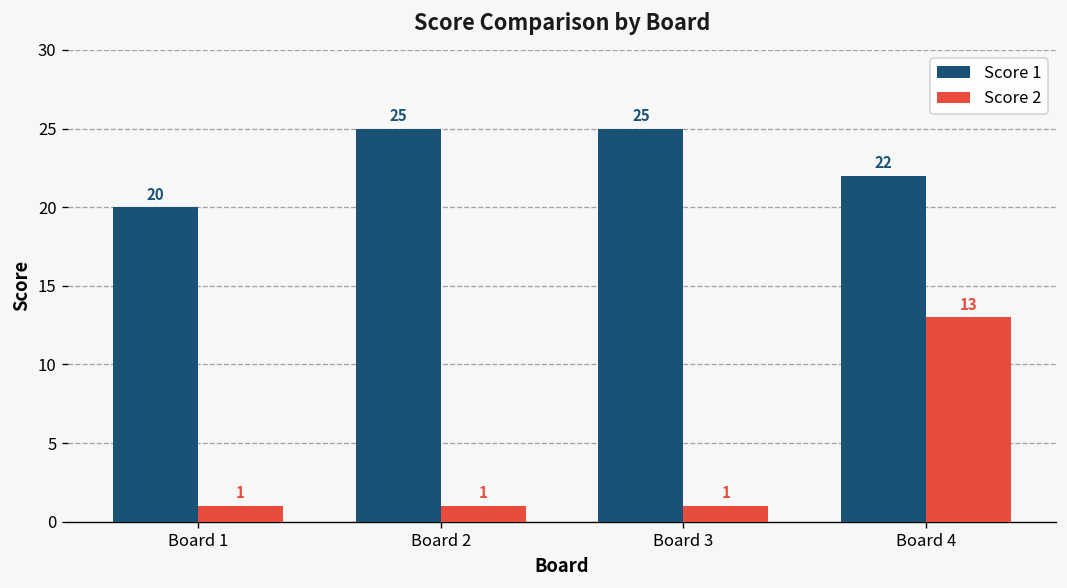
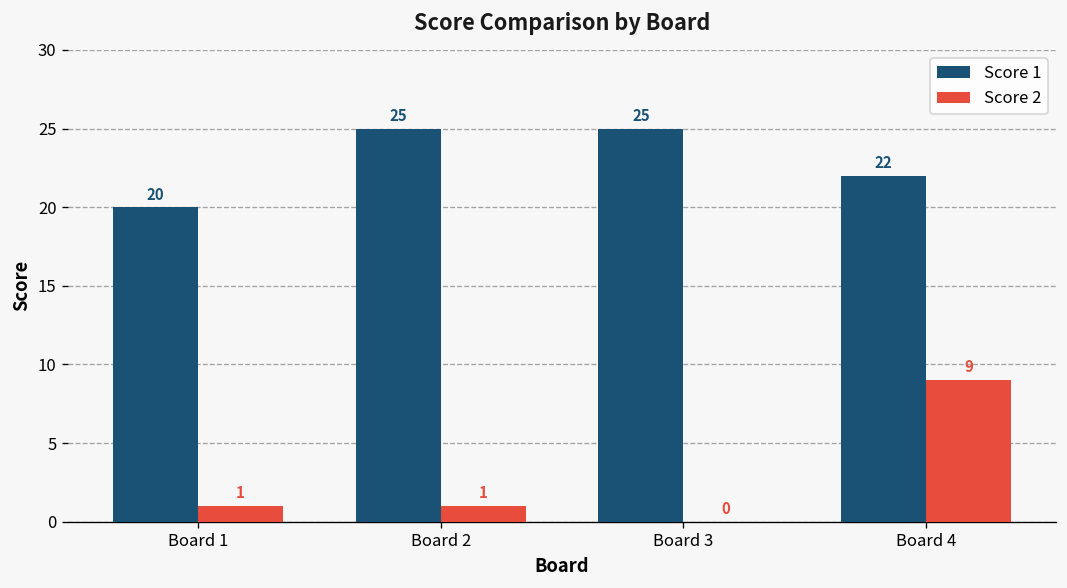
Score 2, Board 3: 1 -> 0
Score 2, Board 4: 13 -> 9
